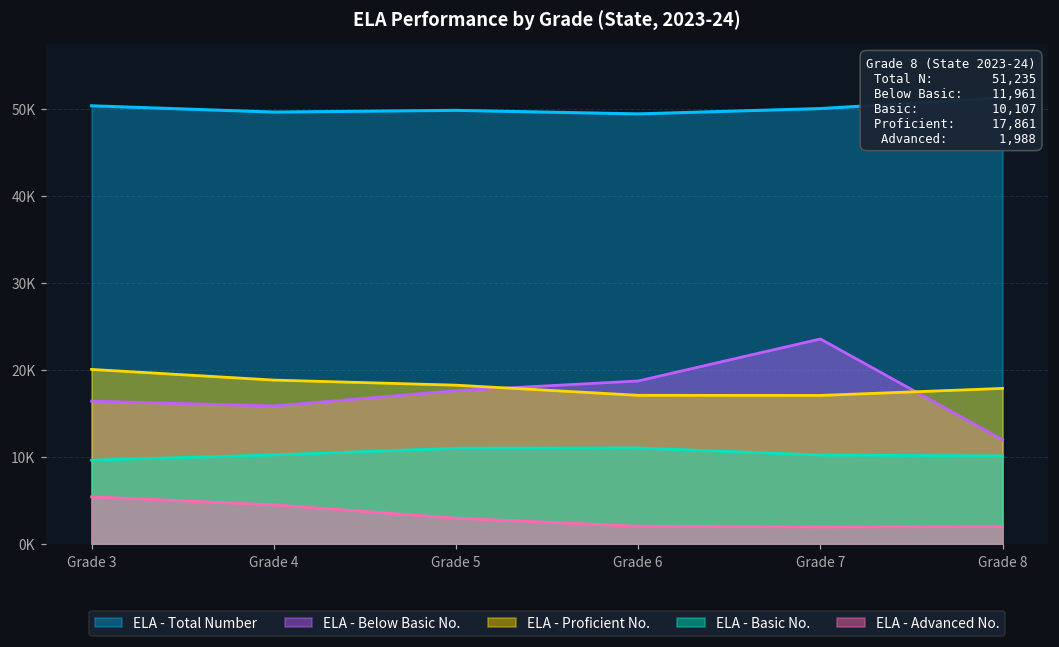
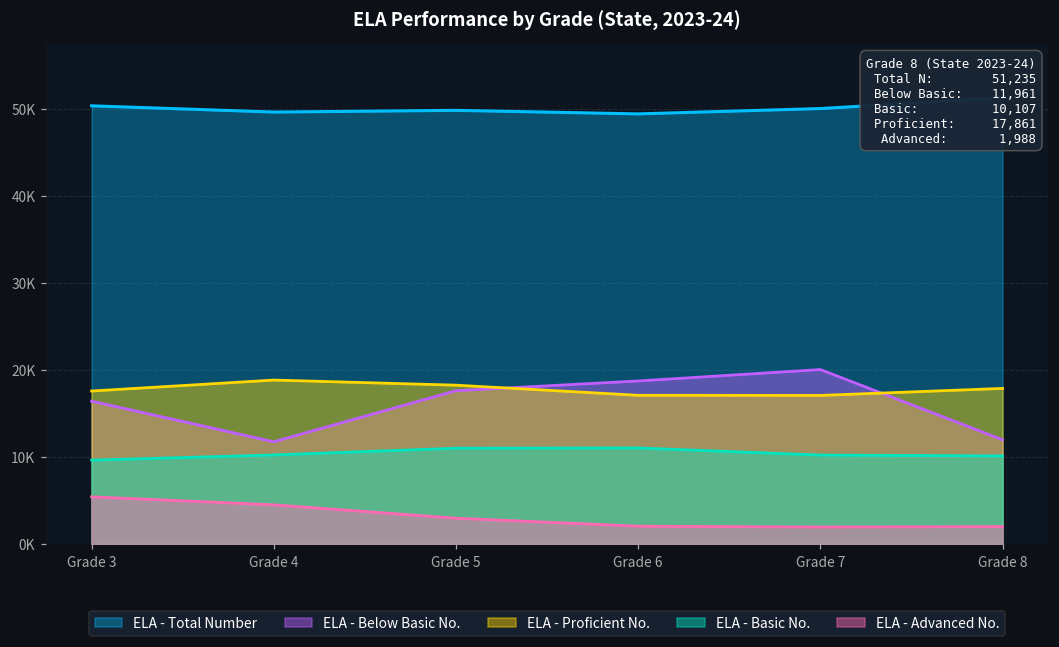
ELA - Proficient No., Grade 3: 20000 -> 18000
ELA - Below Basic No., Grade 4: 16000 -> 12000
ELA - Below Basic No., Grade 7: 24000 -> 20000
